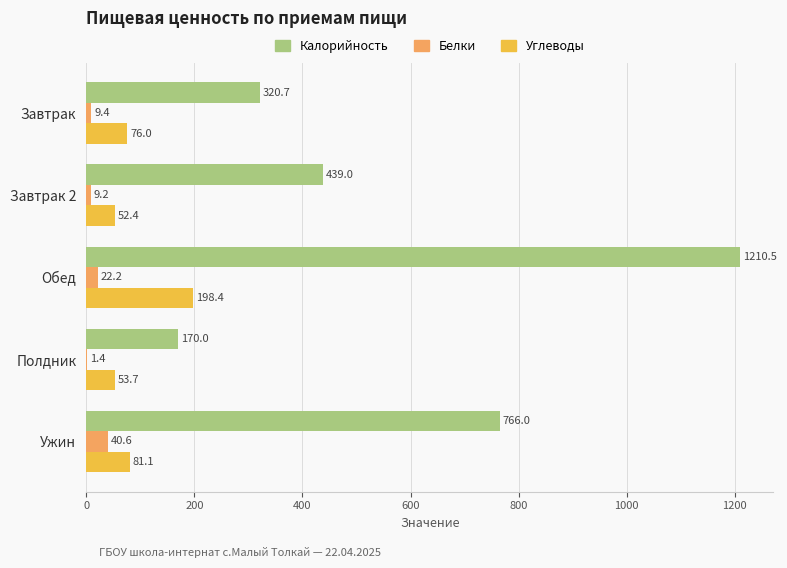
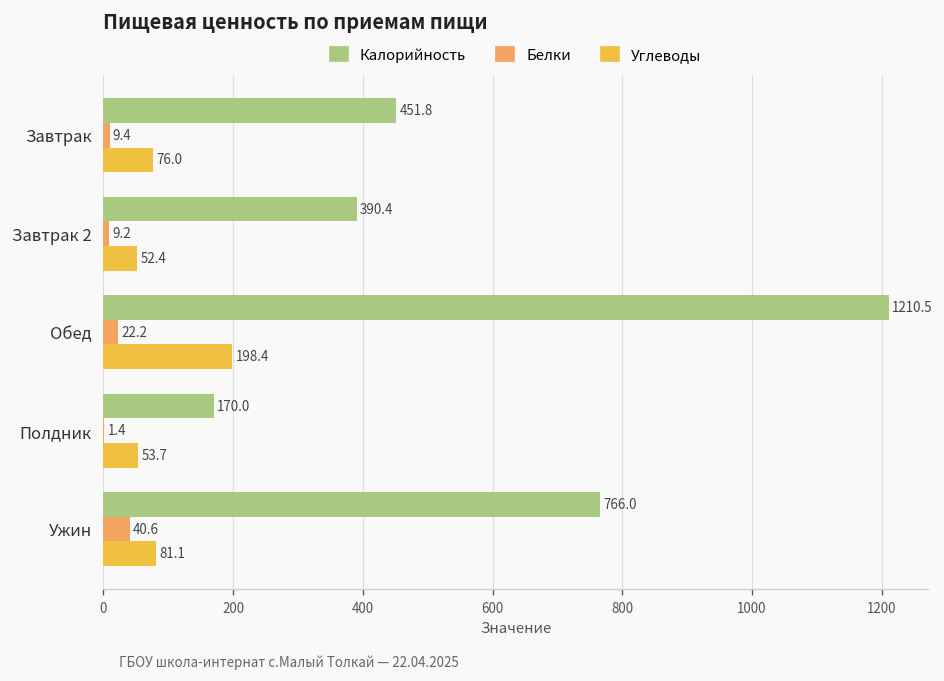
Калорийность, Завтрак: 320.7 -> 451.8
Калорийность, Завтрак 2: 439.0 -> 390.4
